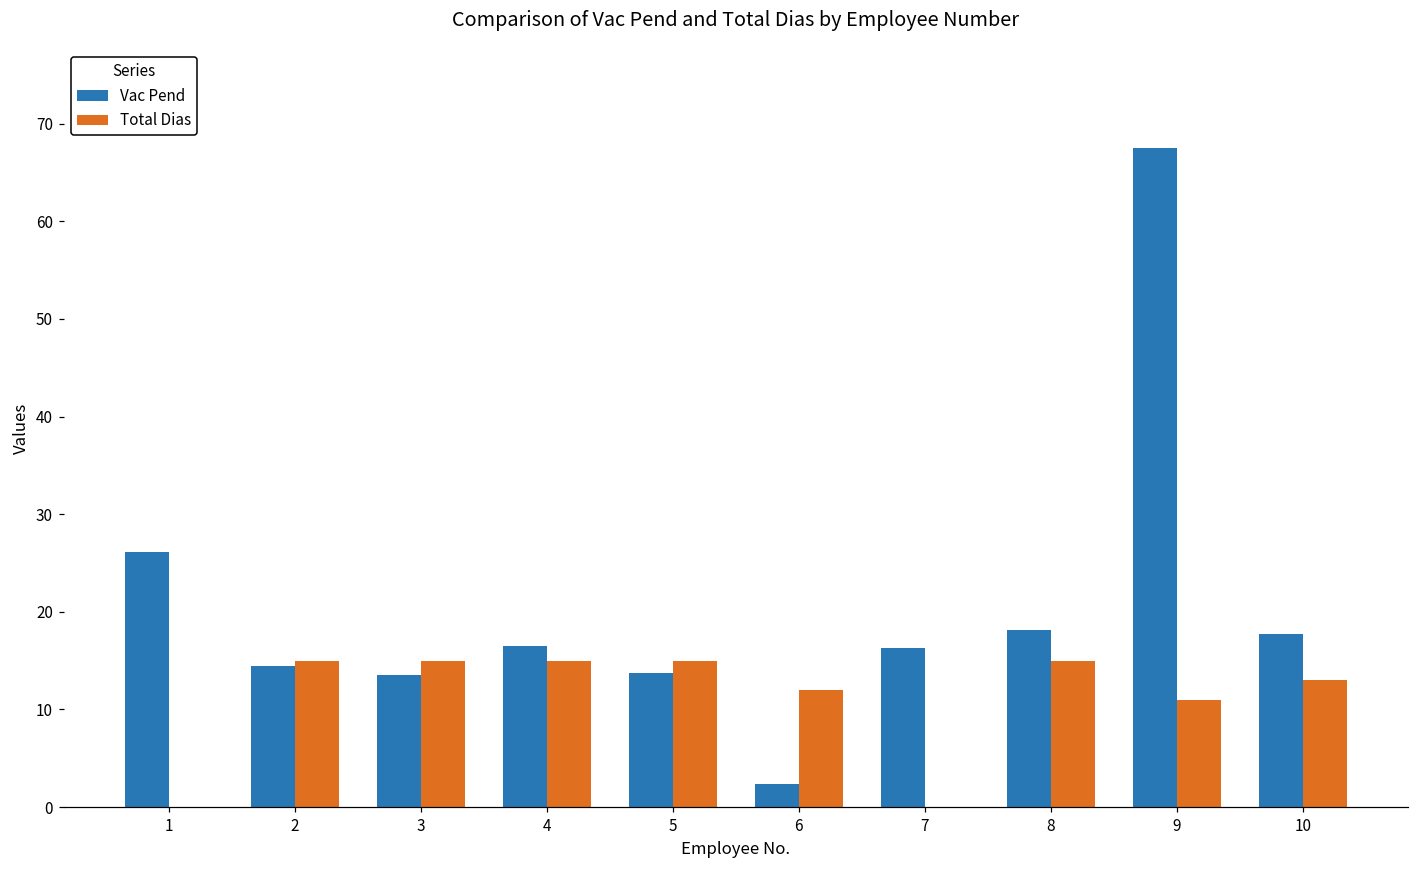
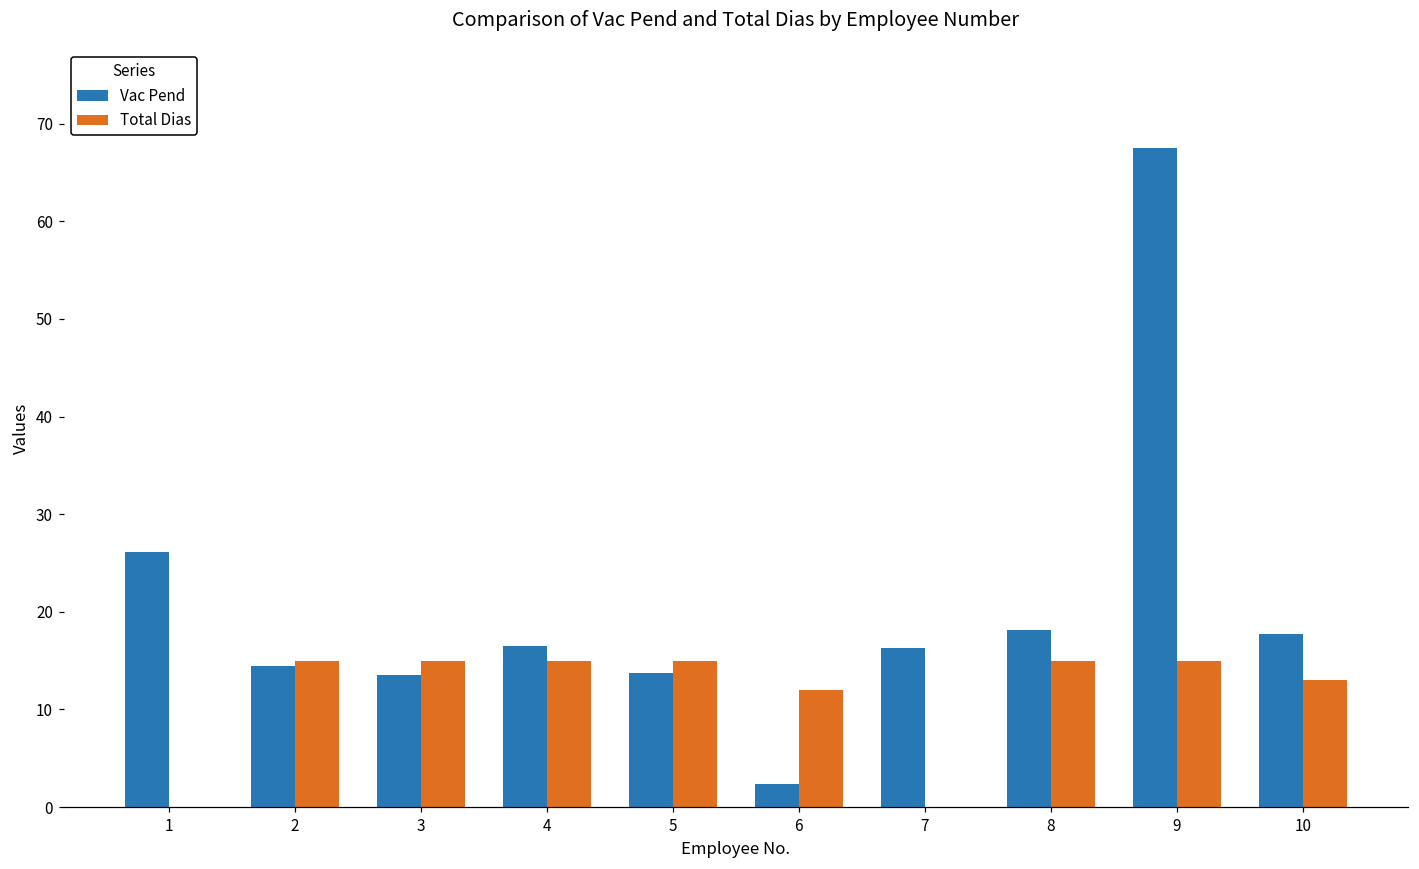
Total Dias, 9: 11 -> 15
